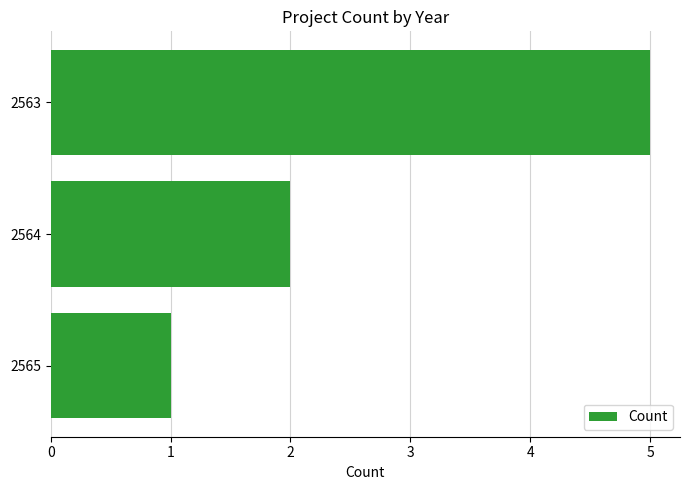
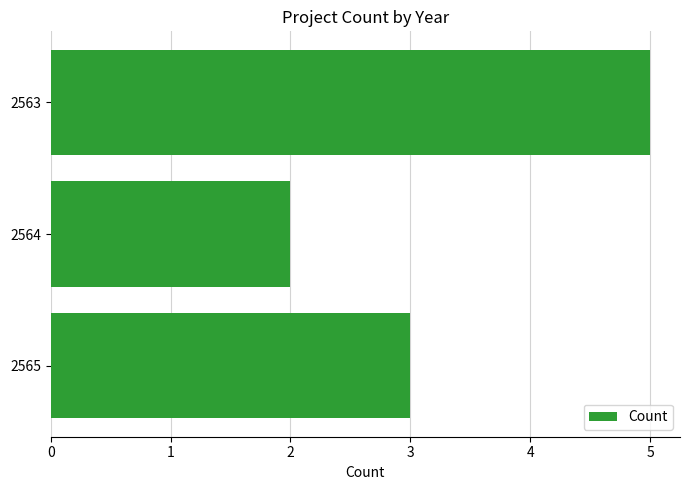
2565: 1 -> 3
